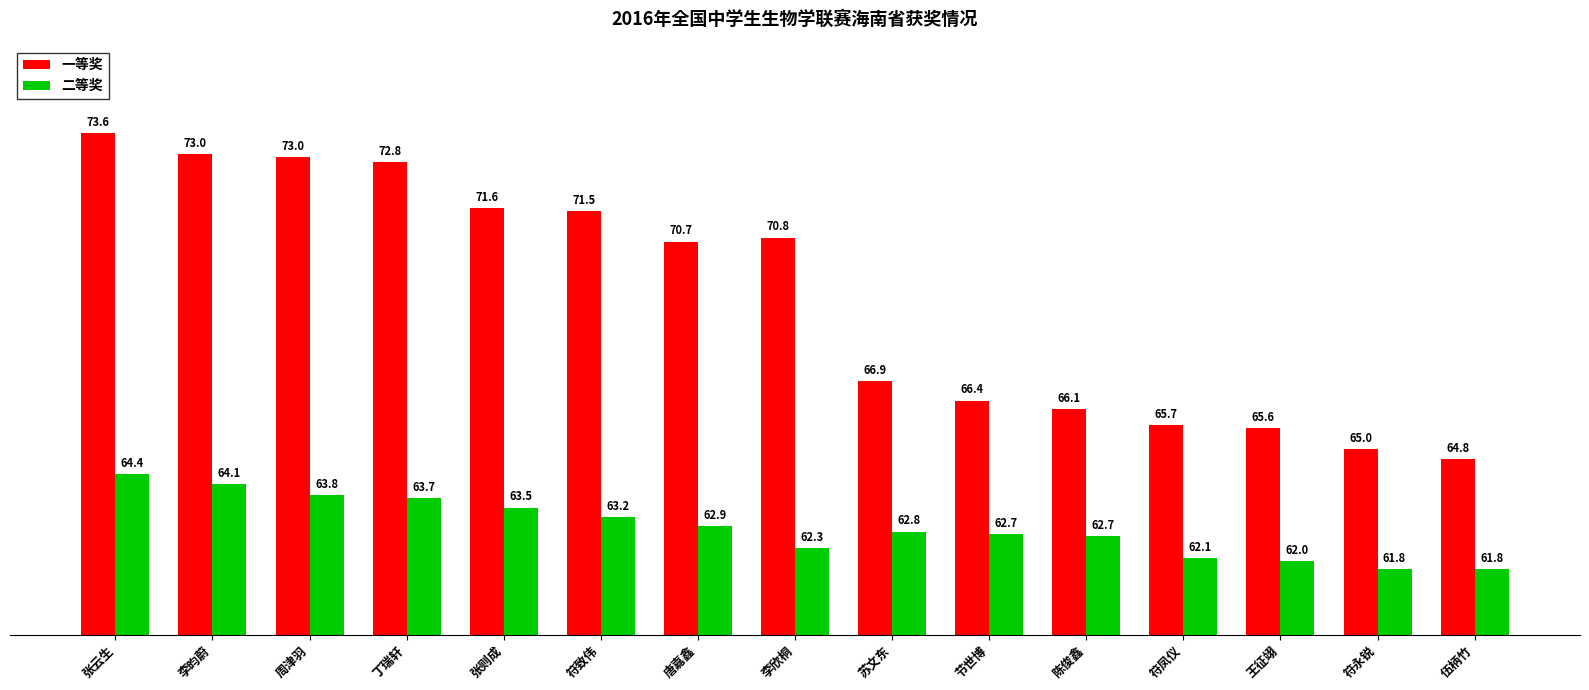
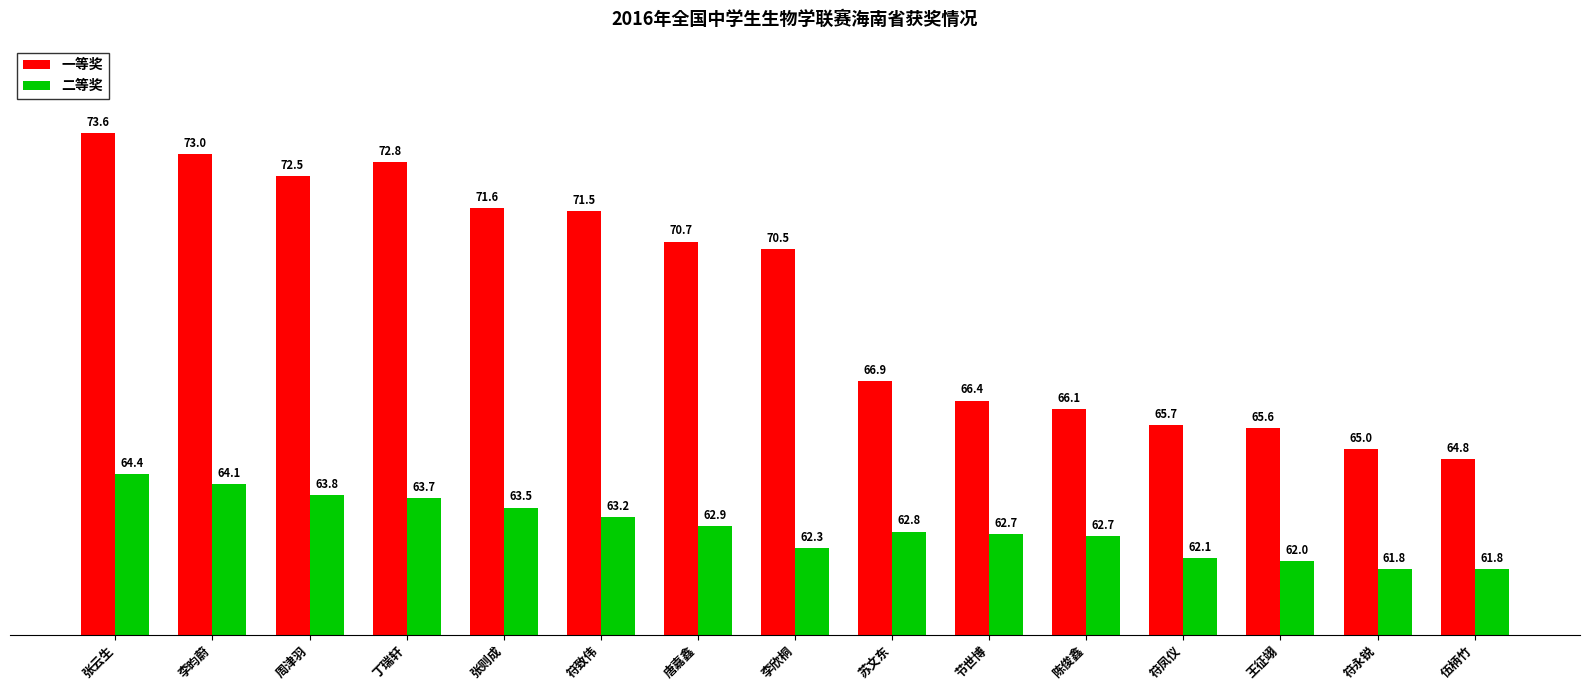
一等奖, 周津羽: 73.0 -> 72.5
一等奖, 李欣桐: 70.8 -> 70.5
